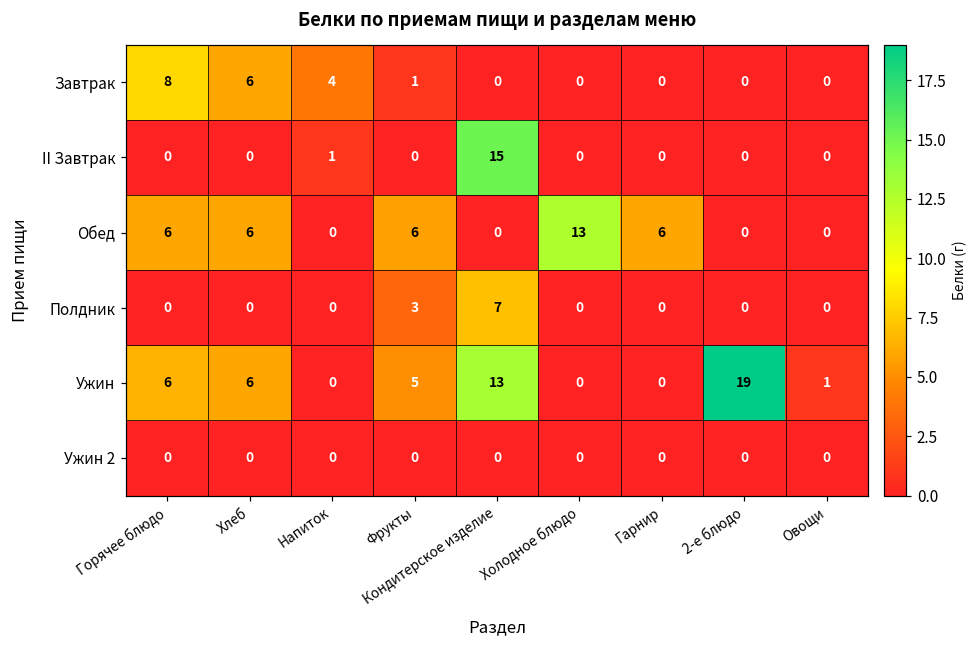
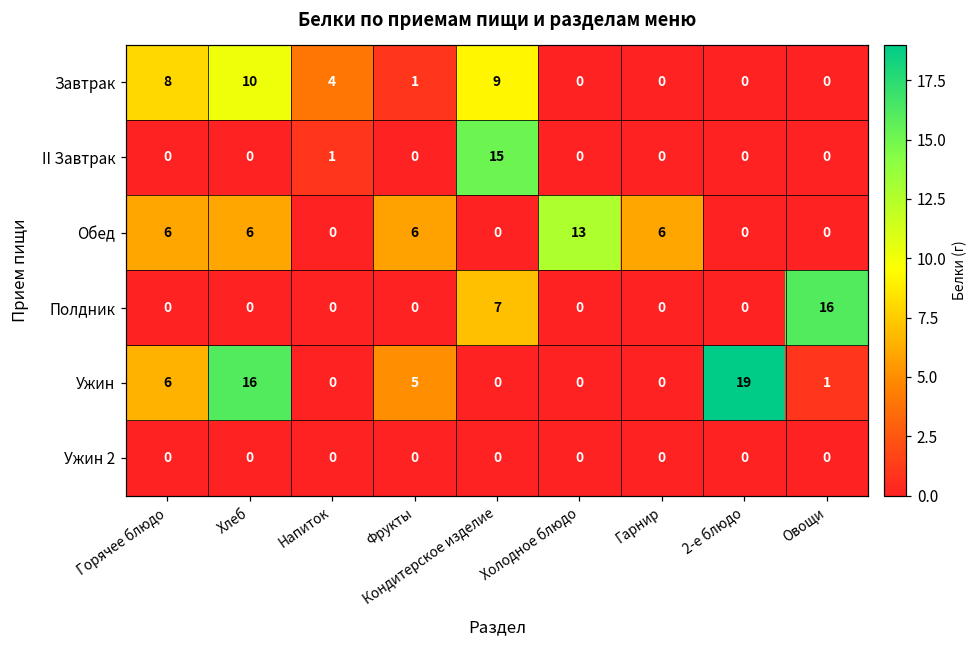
Завтрак, Хлеб: 6 -> 10
Завтрак, Кондитерское изделие: 0 -> 9
Полдник, Фрукты: 3 -> 0
Полдник, Овощи: 0 -> 16
Ужин, Хлеб: 6 -> 16
Ужин, Кондитерское изделие: 13 -> 0
